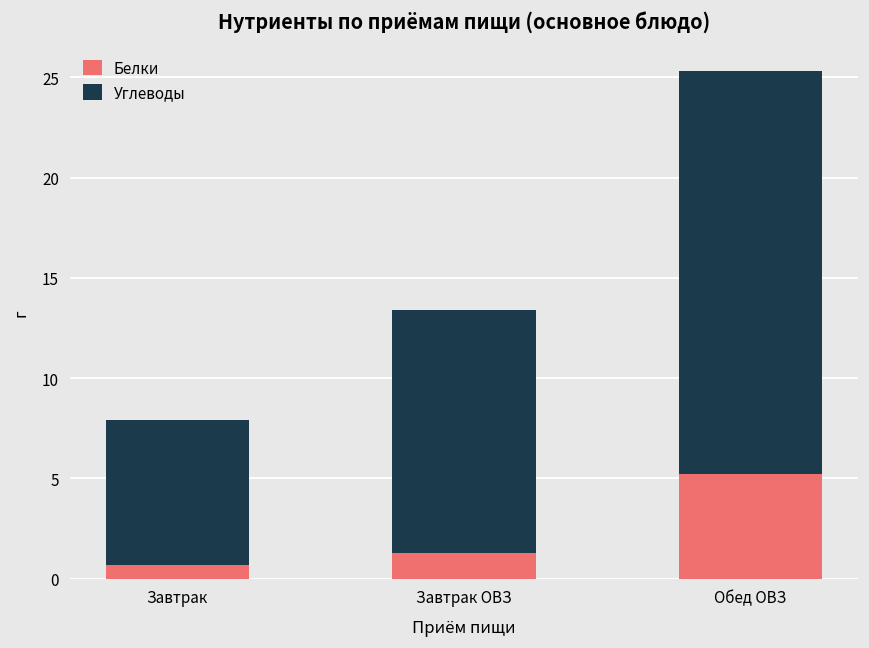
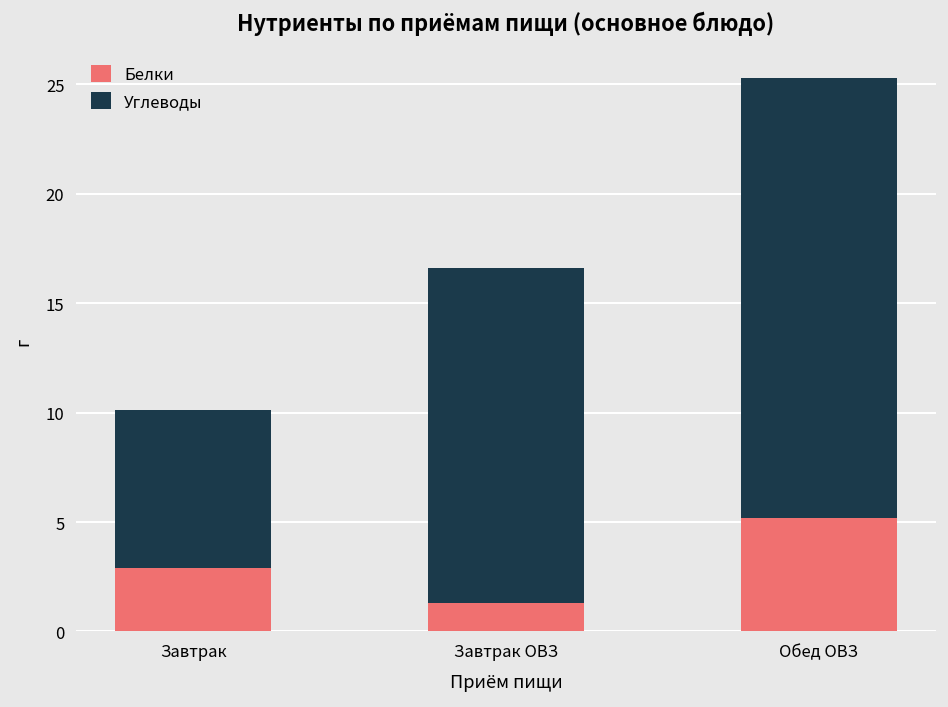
Белки, Завтрак: 0.7 -> 2.9
Углеводы, Завтрак ОВЗ: 12.1 -> 15.3
